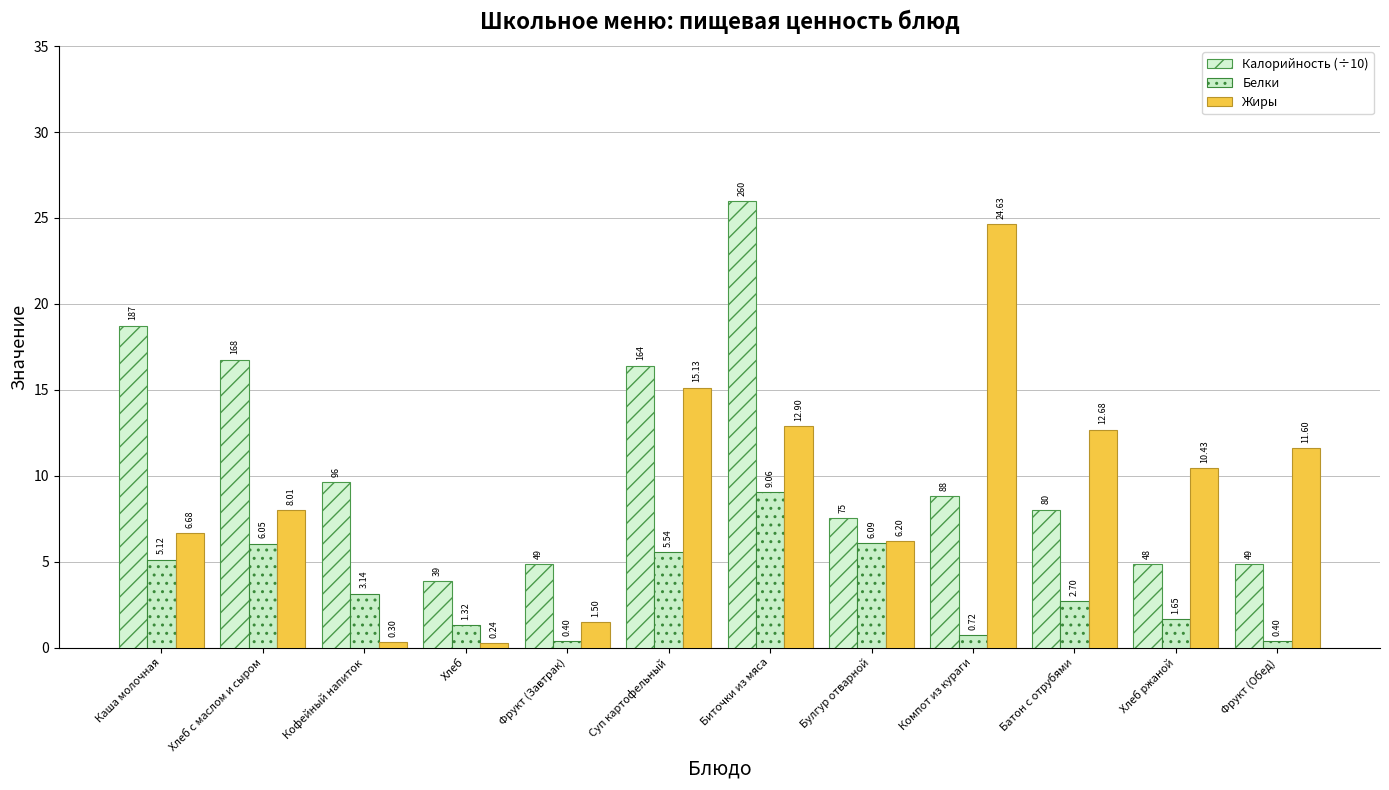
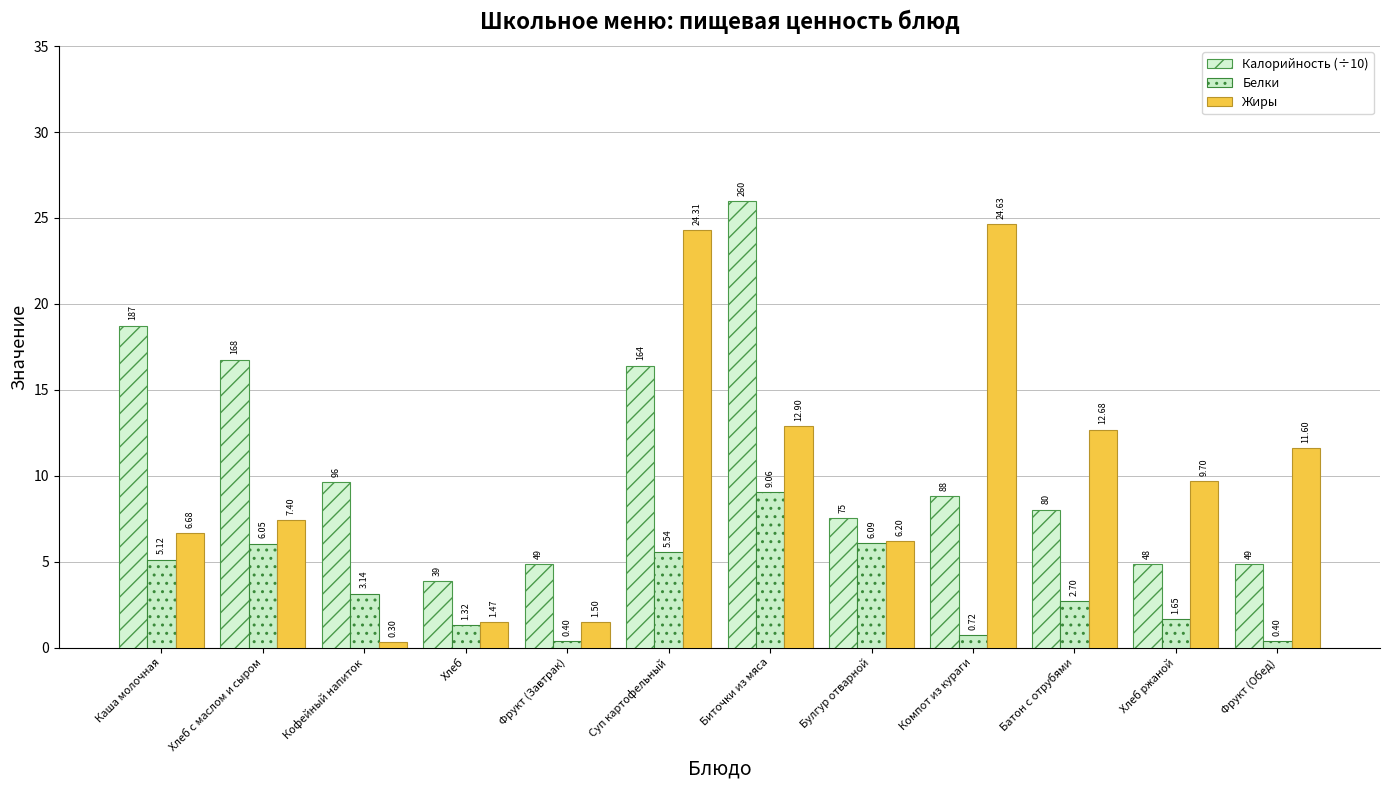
Жиры, Хлеб с маслом и сыром: 8.01 -> 7.40
Жиры, Хлеб: 0.24 -> 1.47
Жиры, Суп картофельный: 15.13 -> 24.31
Жиры, Хлеб ржаной: 10.43 -> 9.70
